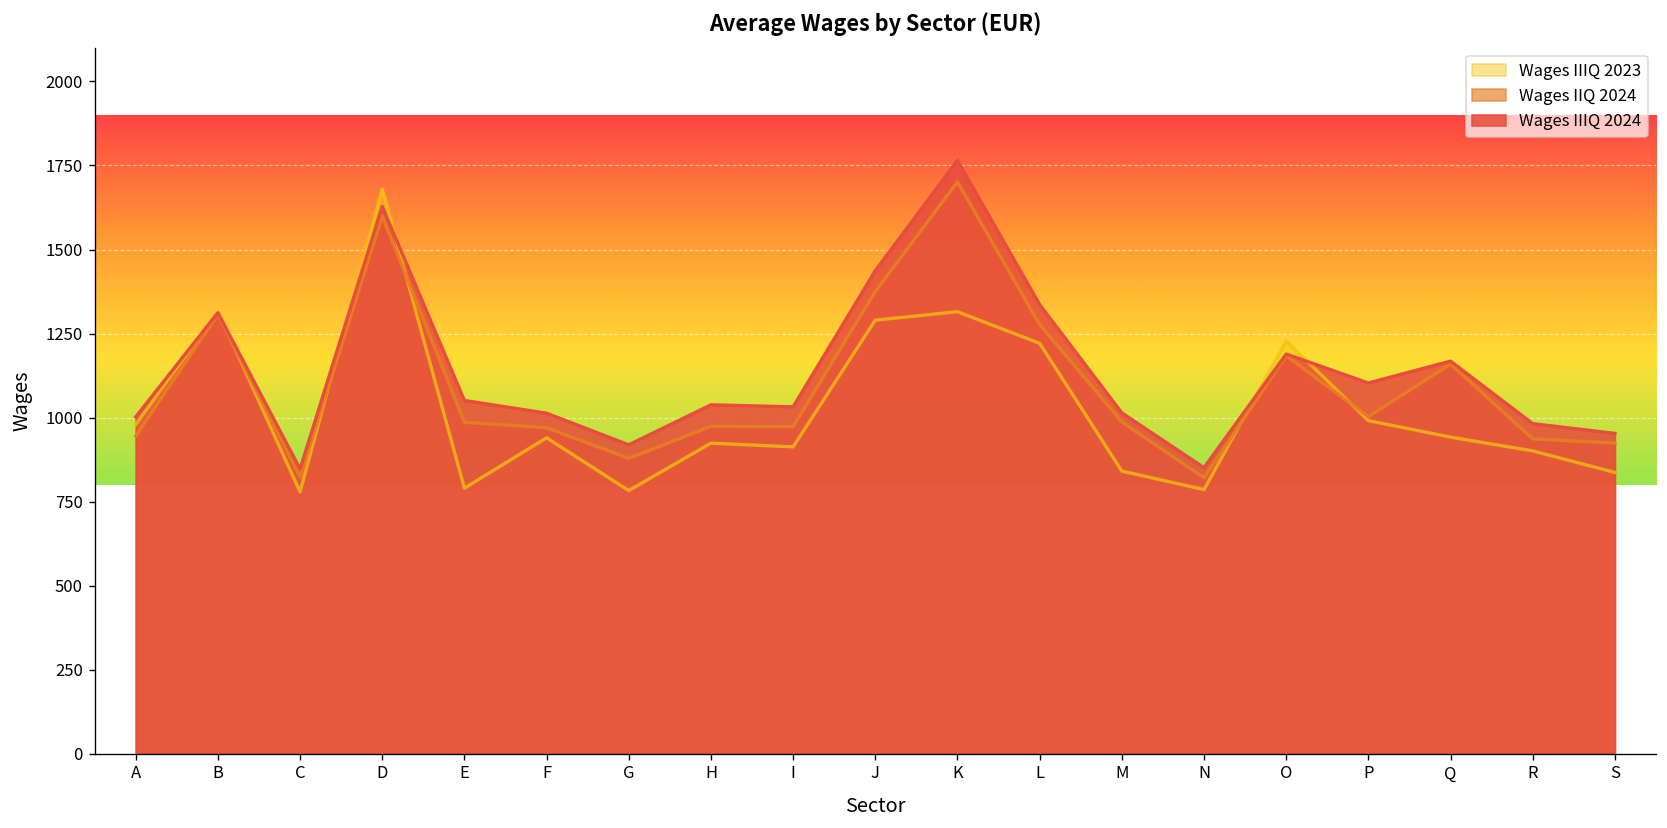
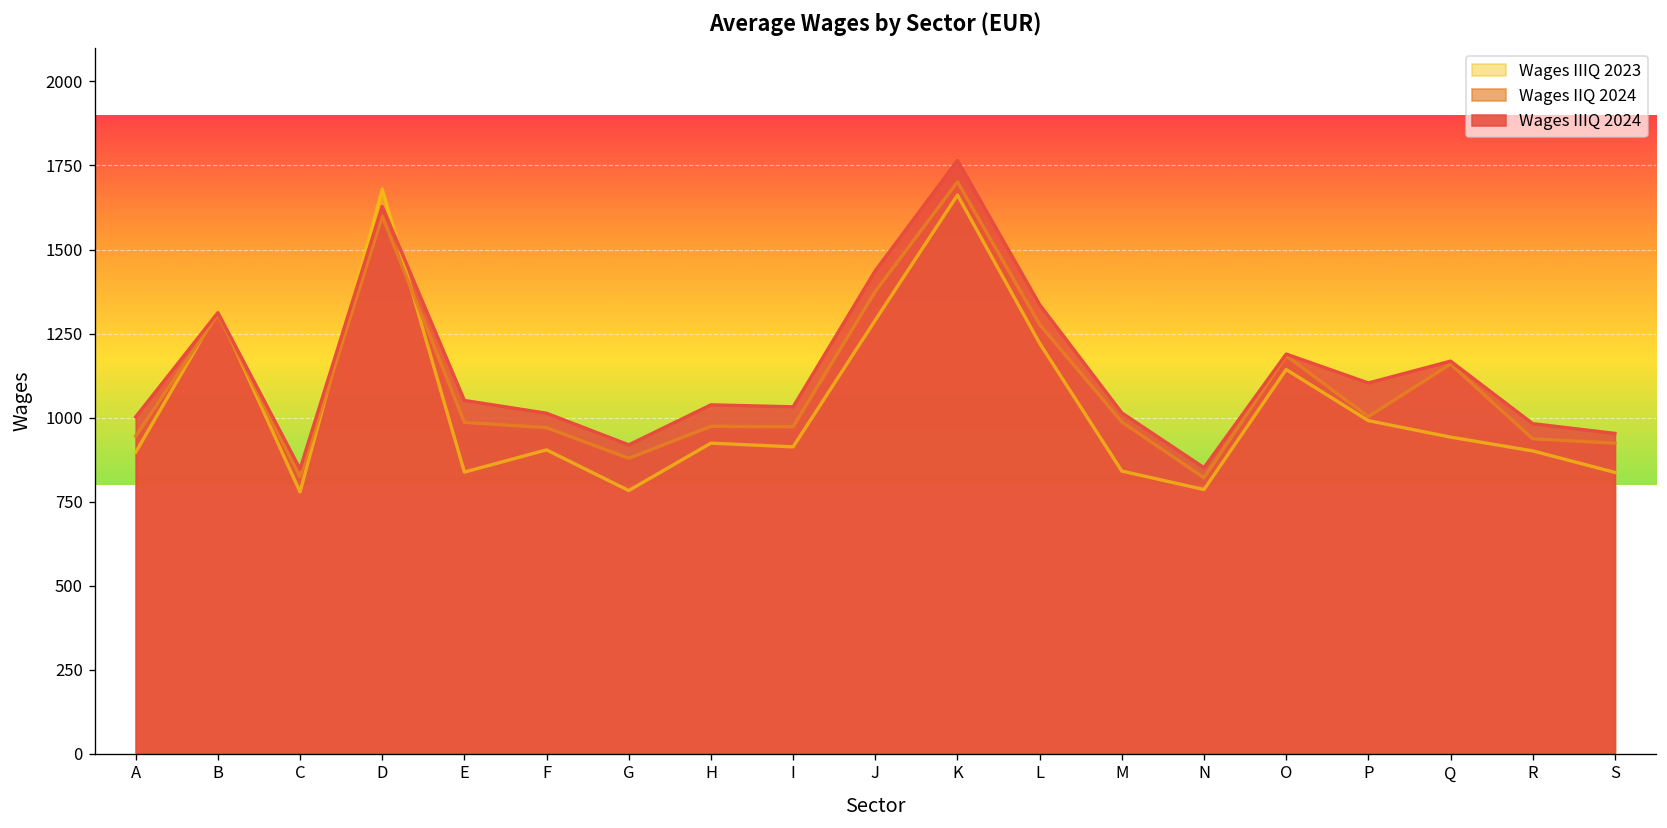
Wages IIIQ 2023, A: 980 -> 900
Wages IIIQ 2023, E: 790 -> 840
Wages IIIQ 2023, F: 940 -> 900
Wages IIIQ 2023, K: 1320 -> 1660
Wages IIIQ 2023, O: 1230 -> 1140
